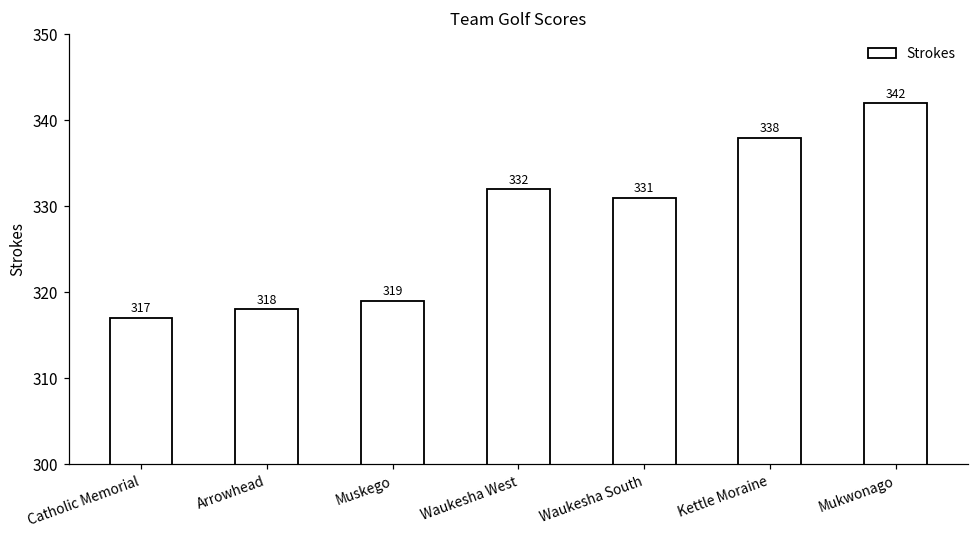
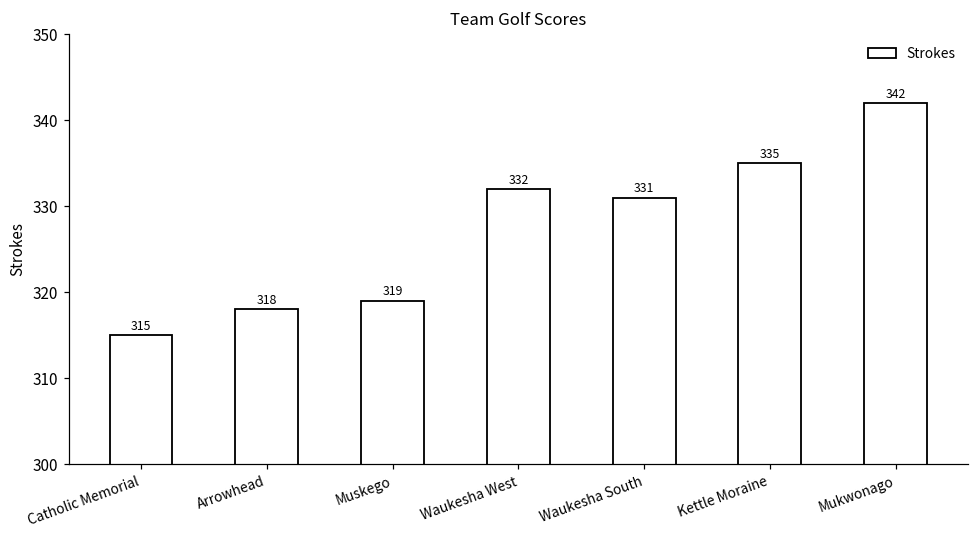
Catholic Memorial: 317 -> 315
Kettle Moraine: 338 -> 335
